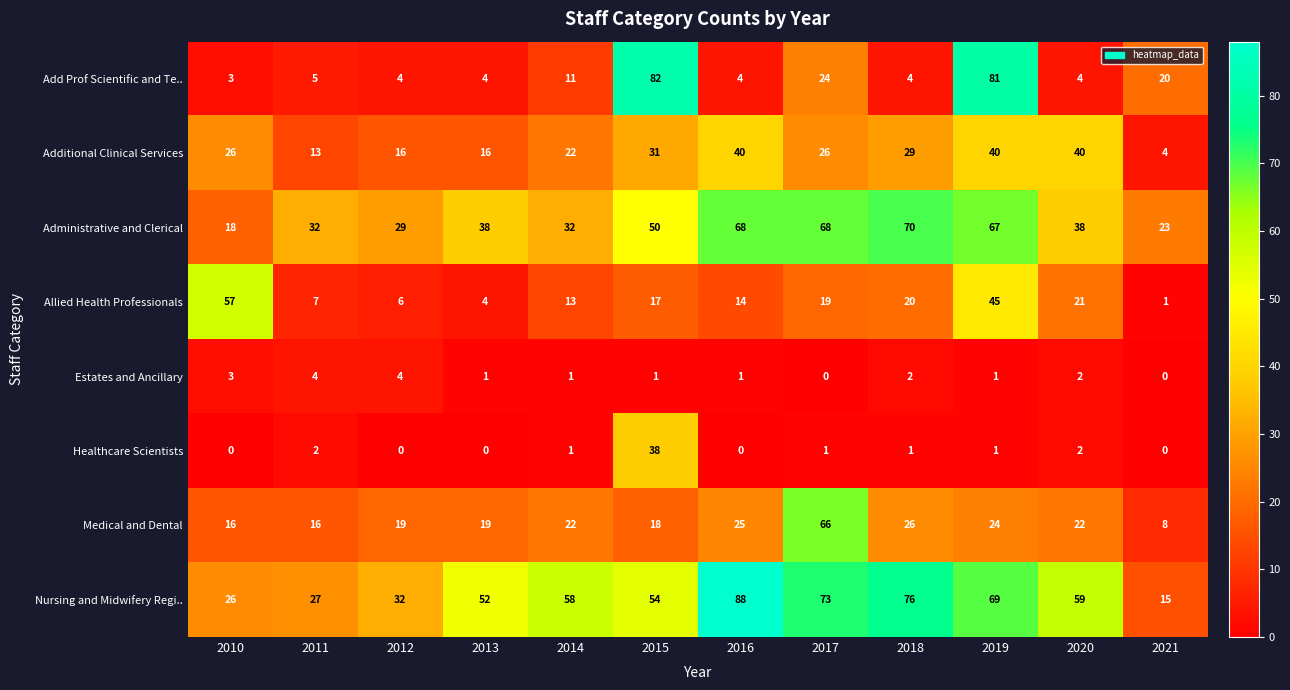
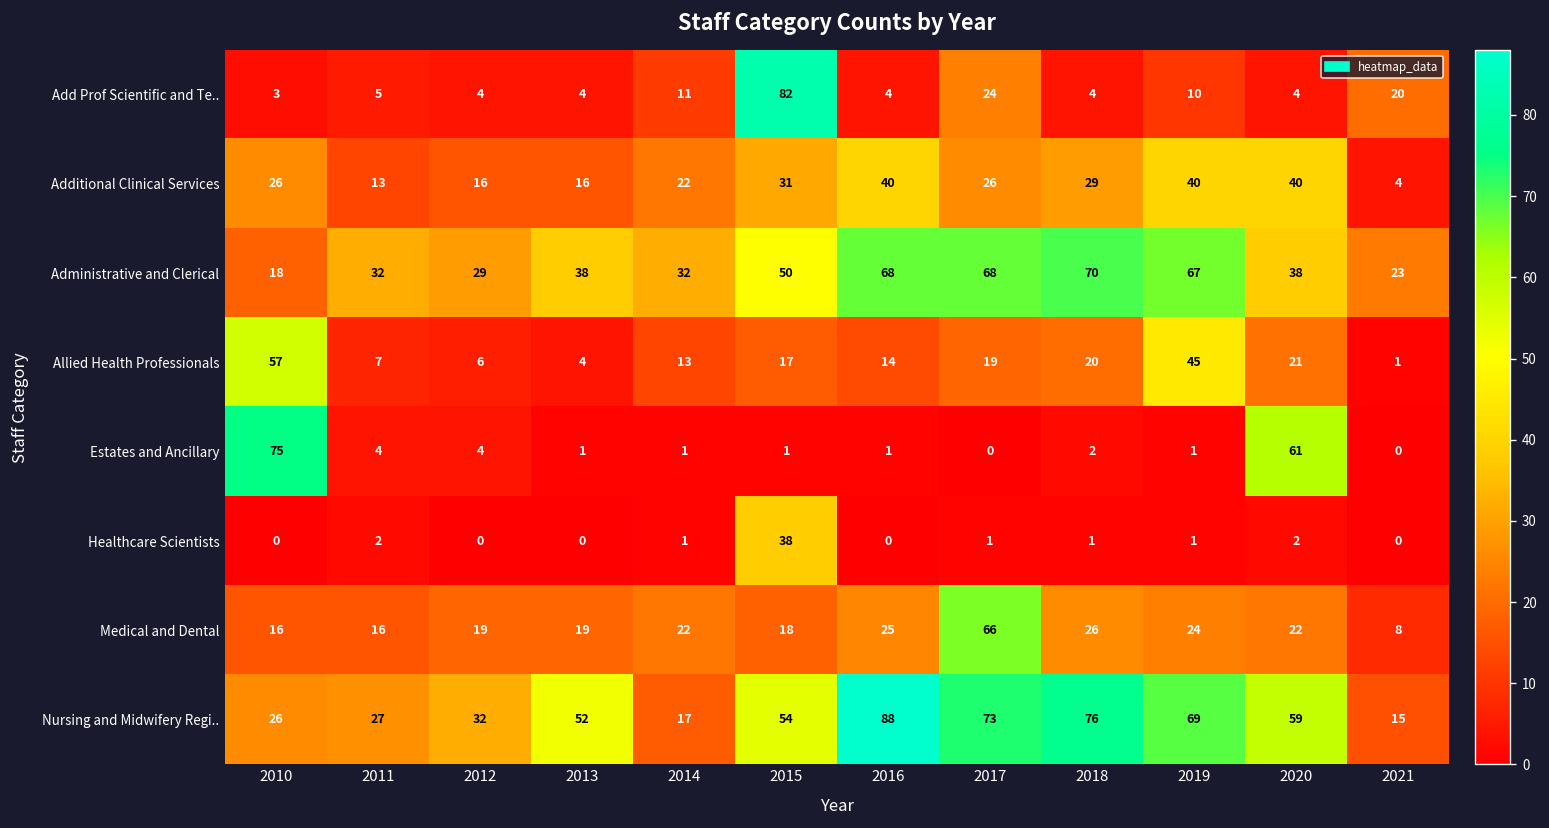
Add Prof Scientific and Te.., 2019: 81 -> 10
Estates and Ancillary, 2010: 3 -> 75
Estates and Ancillary, 2020: 2 -> 61
Nursing and Midwifery Regi.., 2014: 58 -> 17
